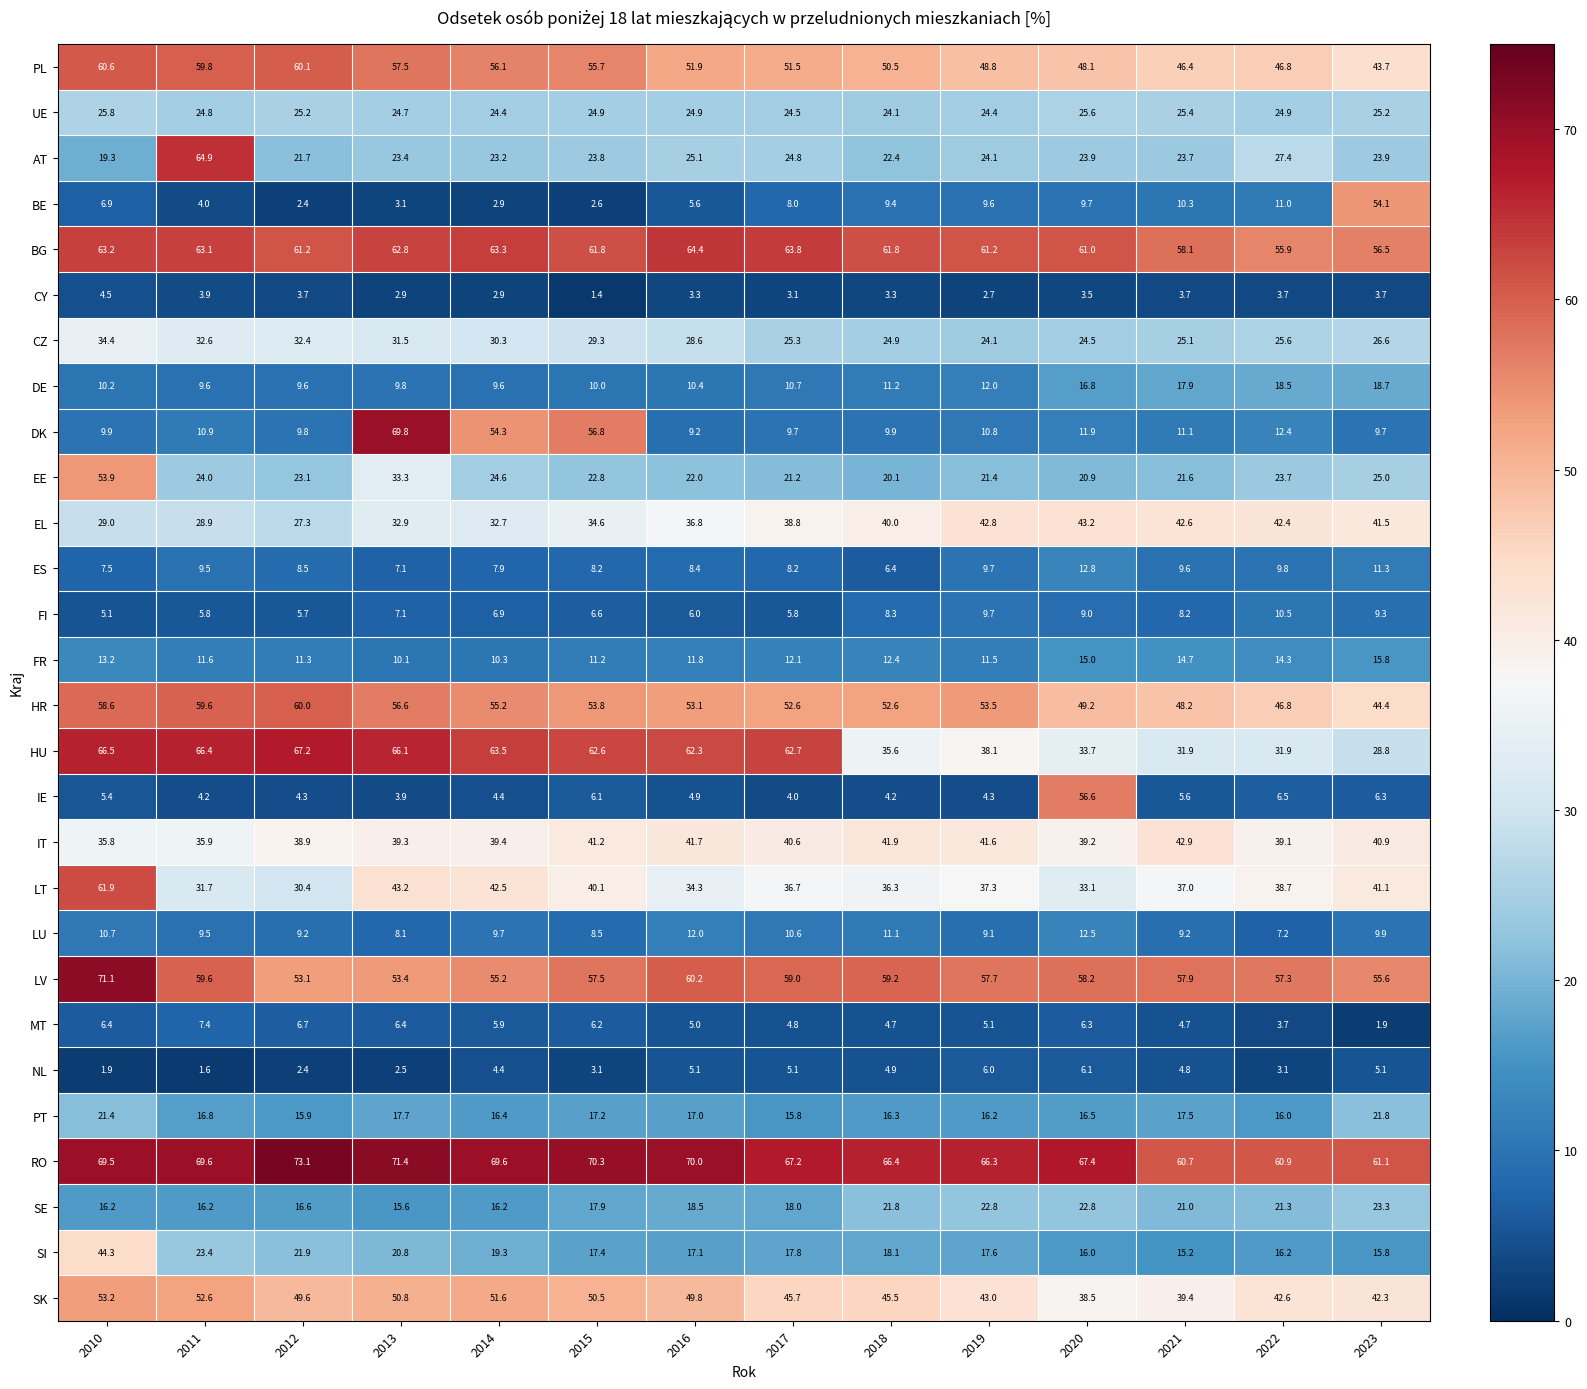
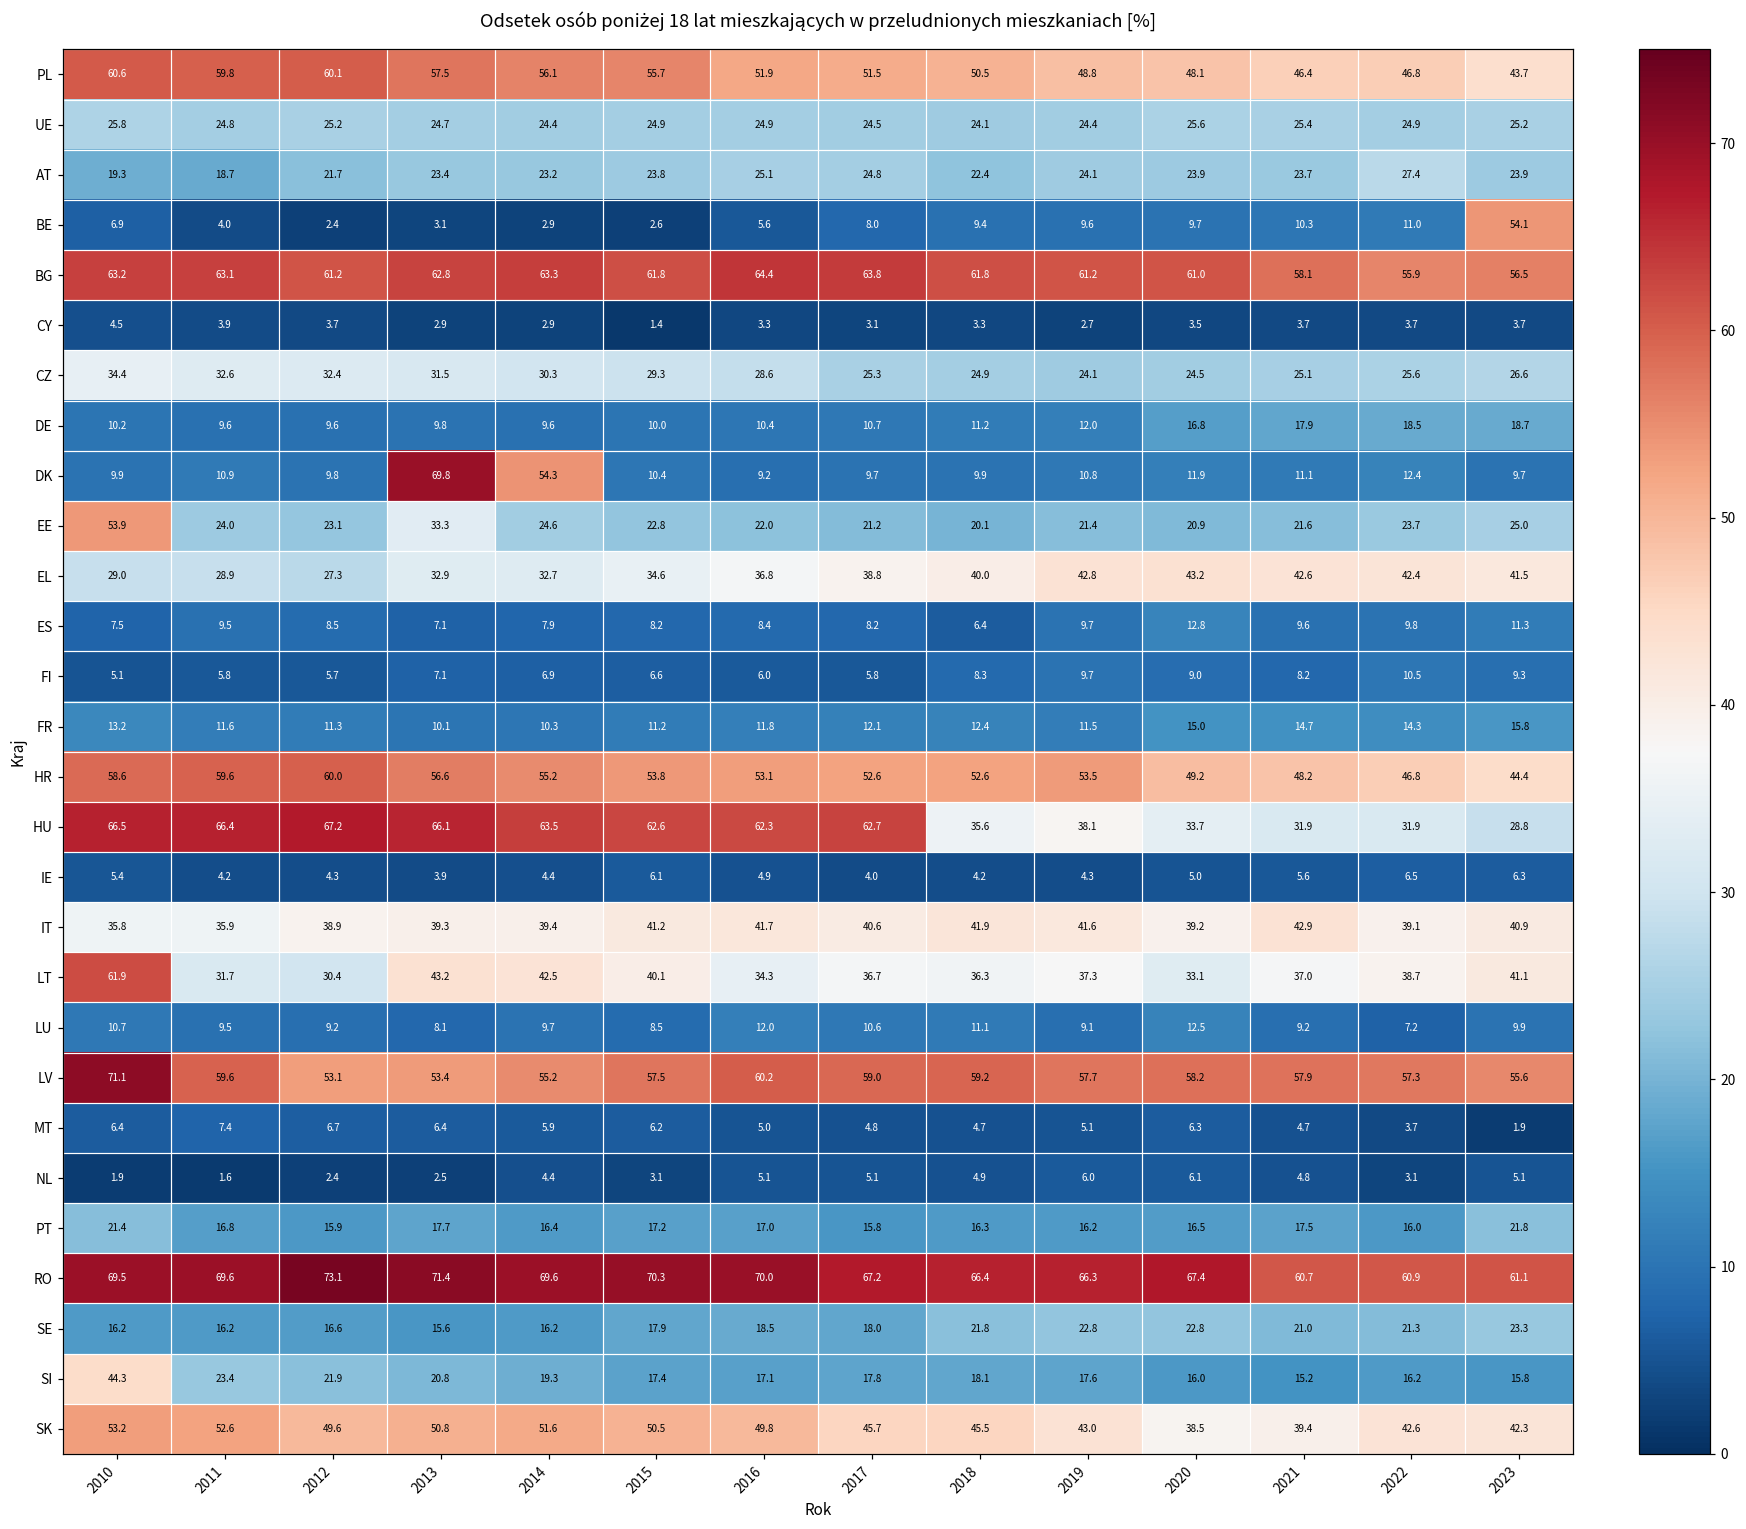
AT, 2011: 64.9 -> 18.7
DK, 2015: 56.8 -> 10.4
IE, 2020: 56.6 -> 5.0
